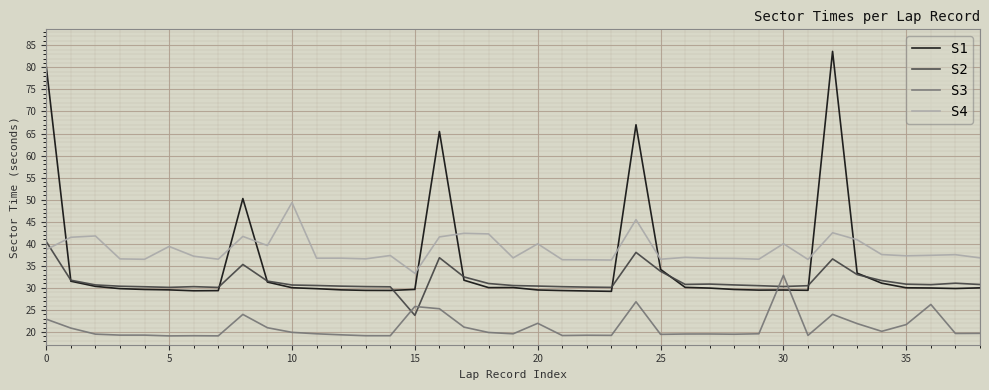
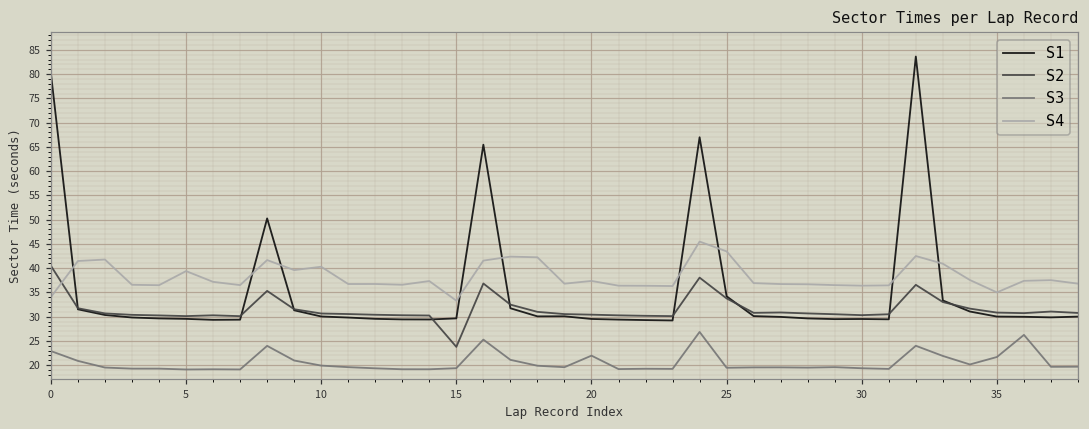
S4, 0: 39 -> 34
S4, 10: 49 -> 40
S3, 15: 26 -> 19
S4, 20: 40 -> 37
S4, 25: 37 -> 43
S3, 30: 33 -> 19
S4, 30: 40 -> 36
S4, 35: 37 -> 35
